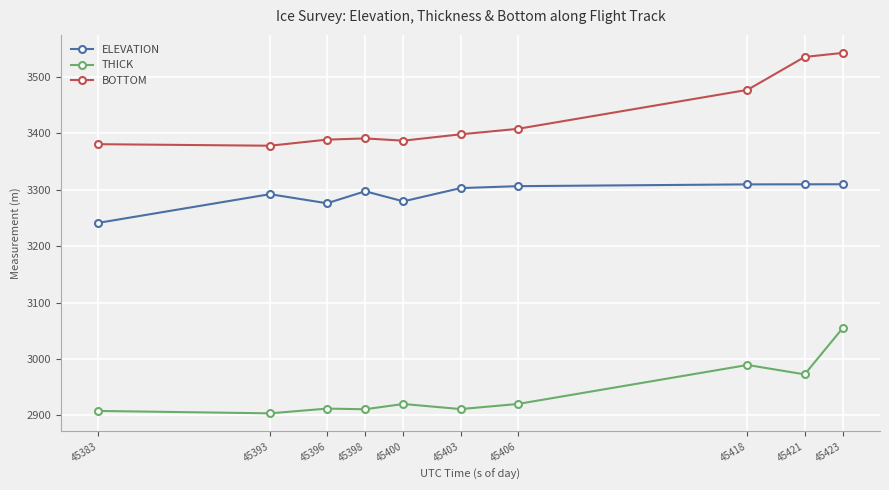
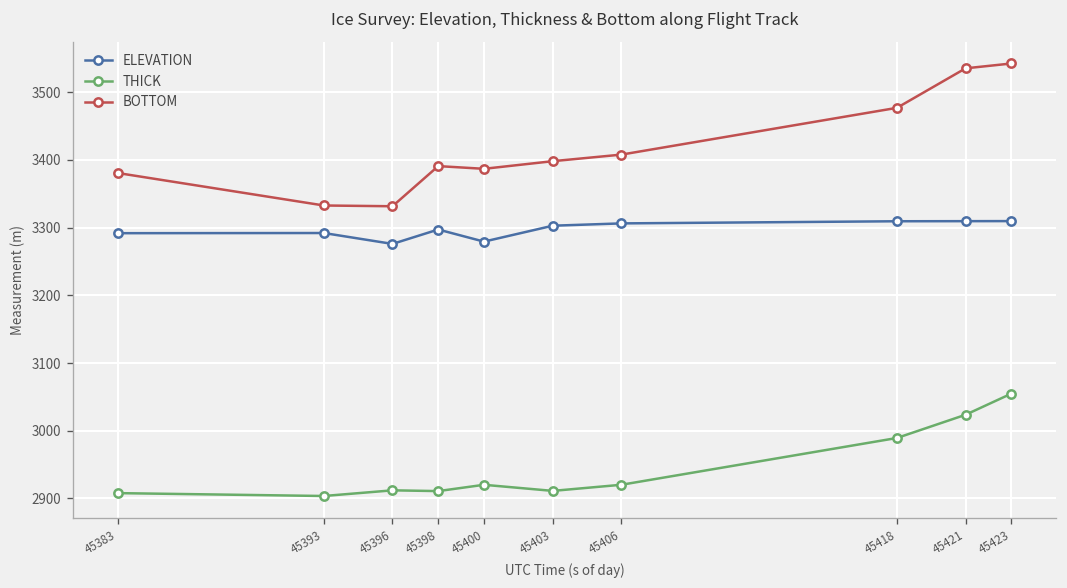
ELEVATION, 45383: 3240 -> 3290
BOTTOM, 45393: 3380 -> 3330
BOTTOM, 45396: 3390 -> 3330
THICK, 45421: 2970 -> 3020
